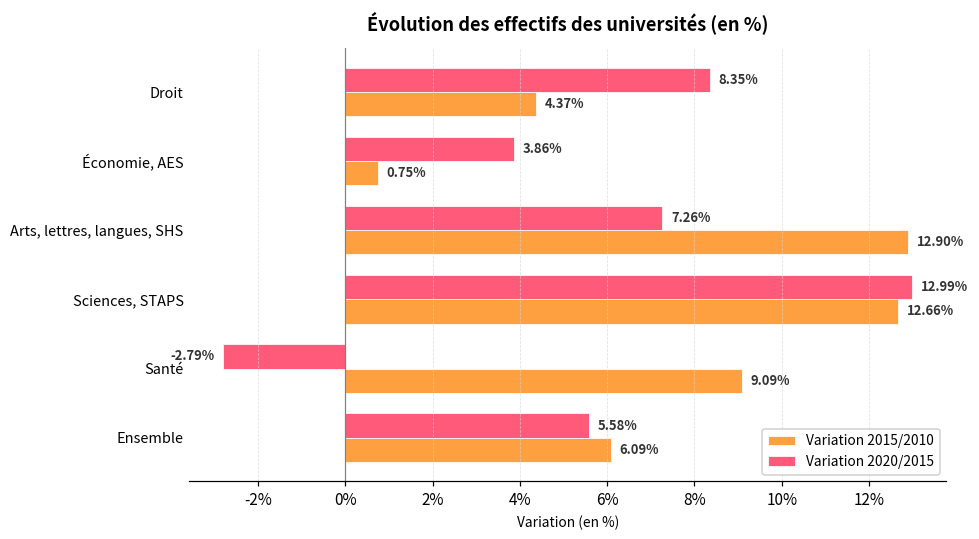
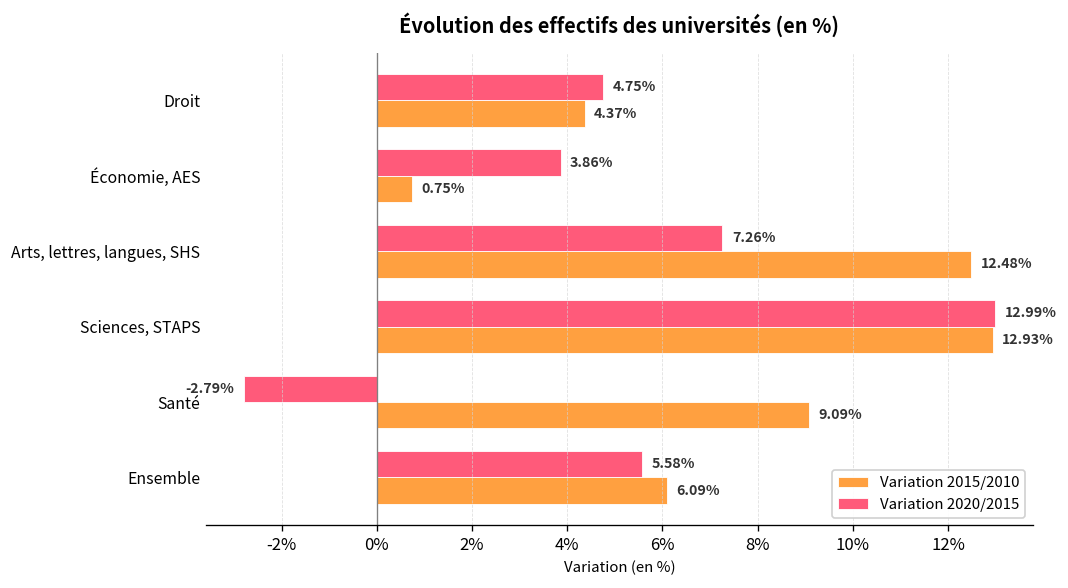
Variation 2020/2015, Droit: 8.35% -> 4.75%
Variation 2015/2010, Arts, lettres, langues, SHS: 12.90% -> 12.48%
Variation 2015/2010, Sciences, STAPS: 12.66% -> 12.93%
